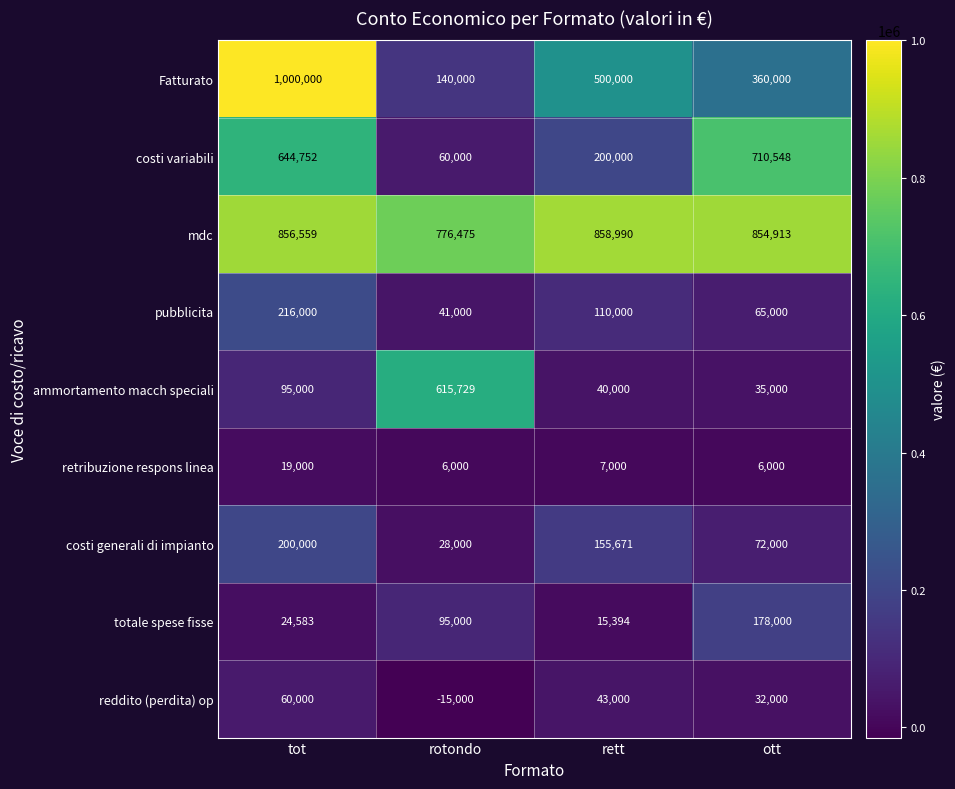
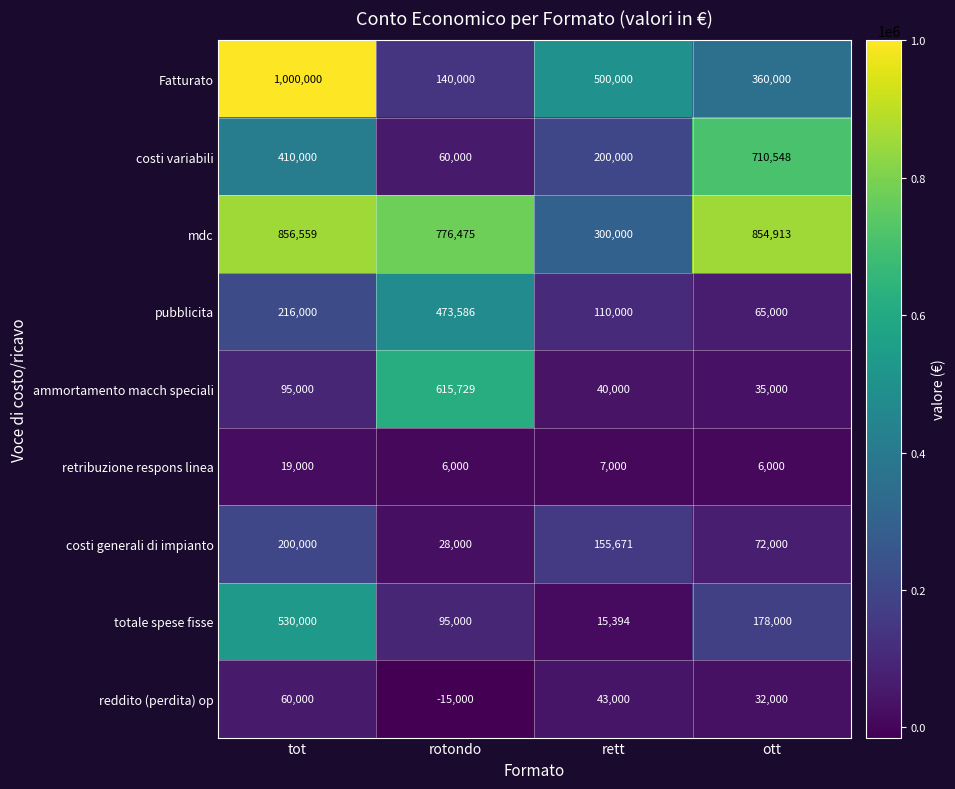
costi variabili, tot: 644,752 -> 410,000
mdc, rett: 858,990 -> 300,000
pubblicita, rotondo: 41,000 -> 473,586
totale spese fisse, tot: 24,583 -> 530,000
